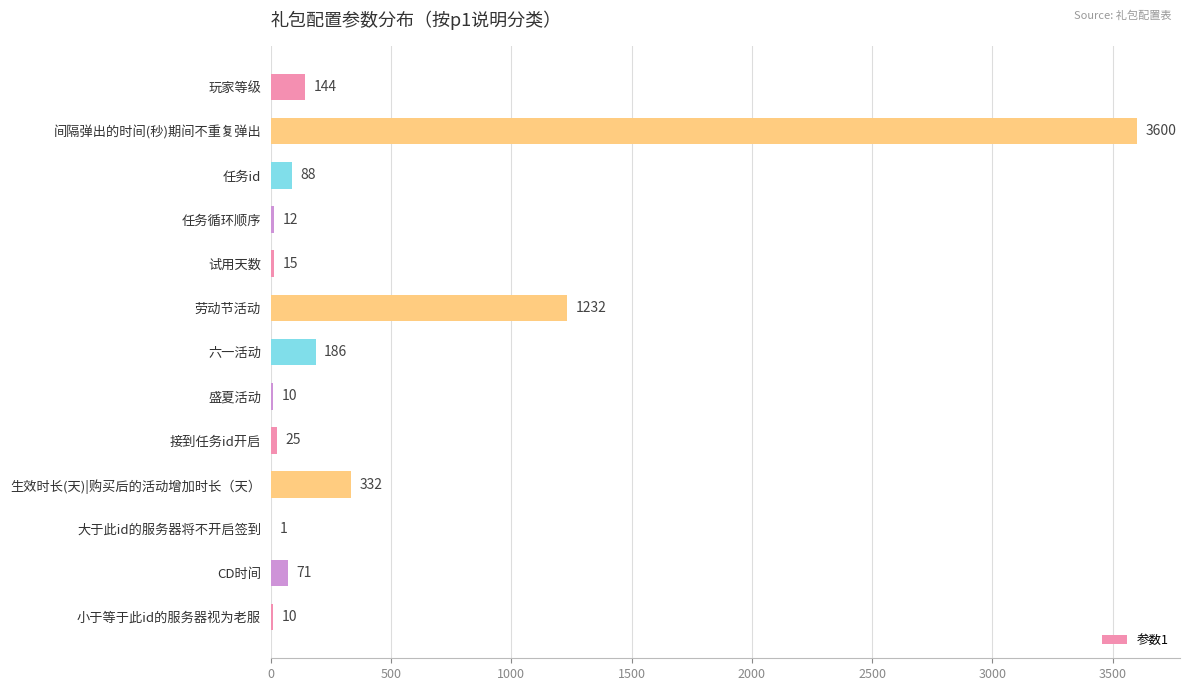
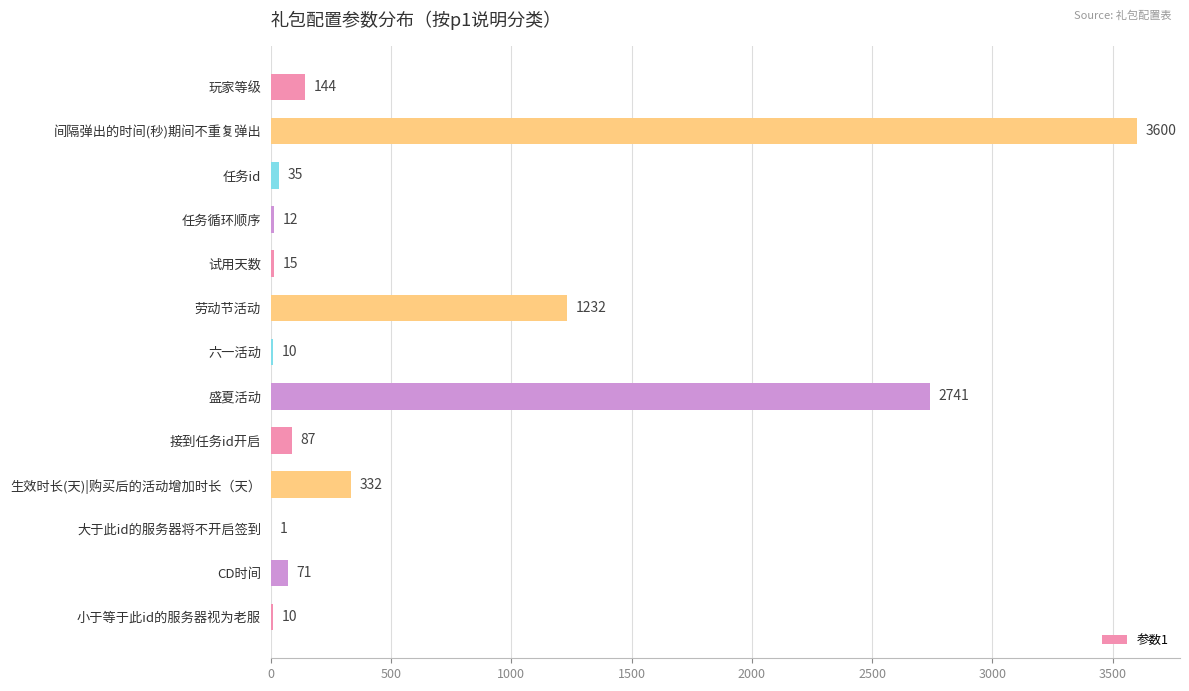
任务id: 88 -> 35
六一活动: 186 -> 10
盛夏活动: 10 -> 2741
接到任务id开启: 25 -> 87
